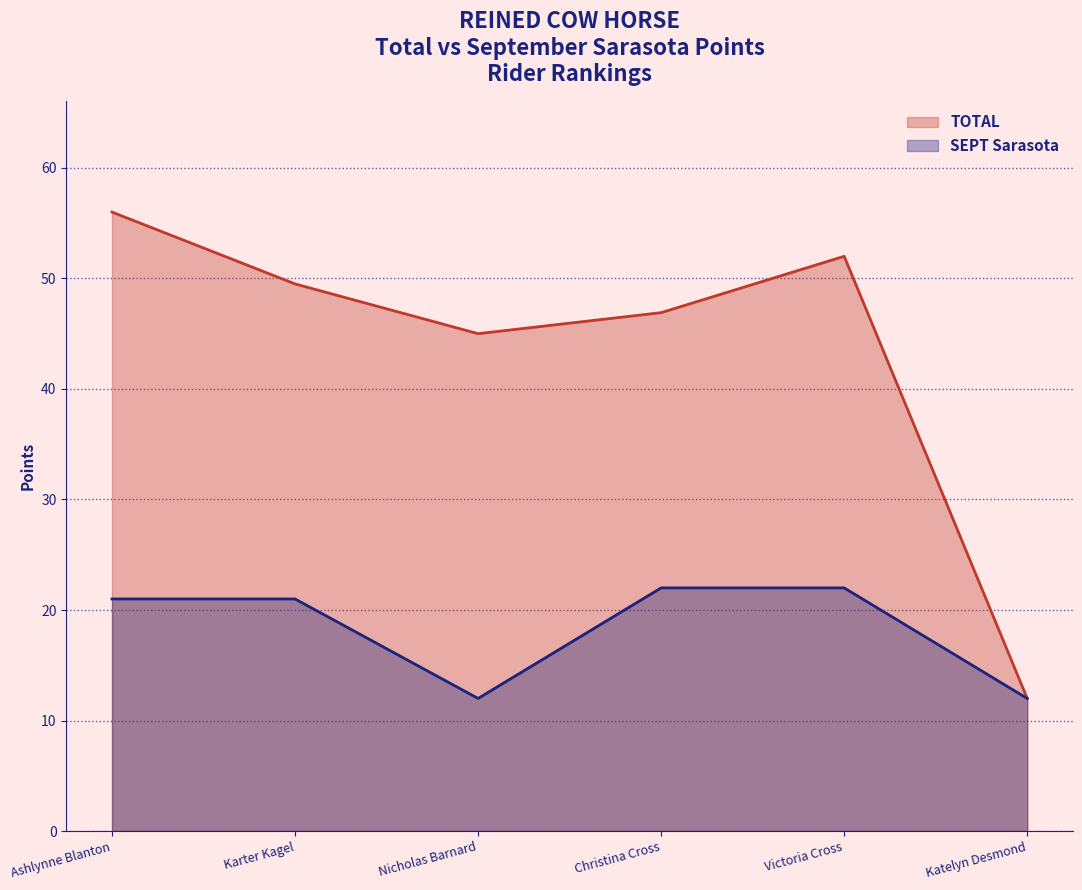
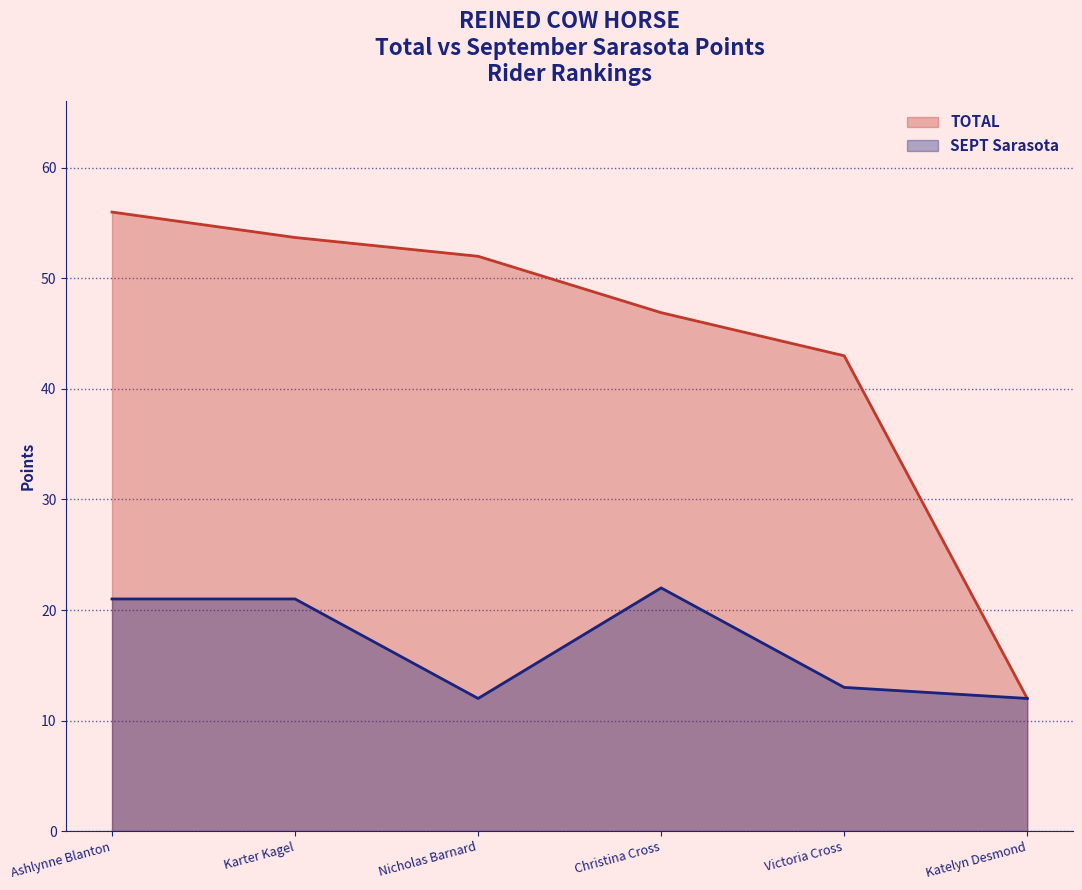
TOTAL, Karter Kagel: 49.5 -> 53.7
TOTAL, Nicholas Barnard: 45 -> 52
TOTAL, Victoria Cross: 52 -> 43
SEPT Sarasota, Victoria Cross: 22 -> 13
